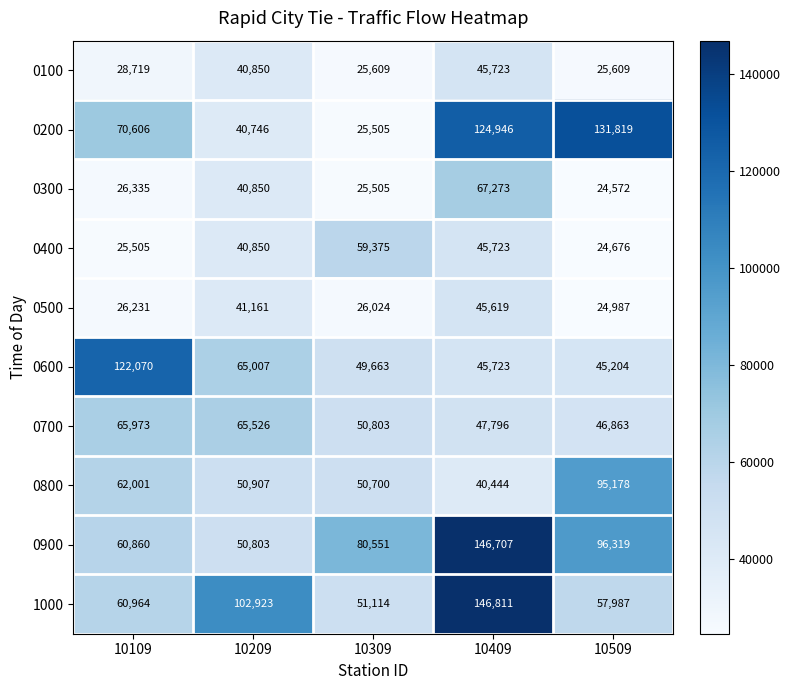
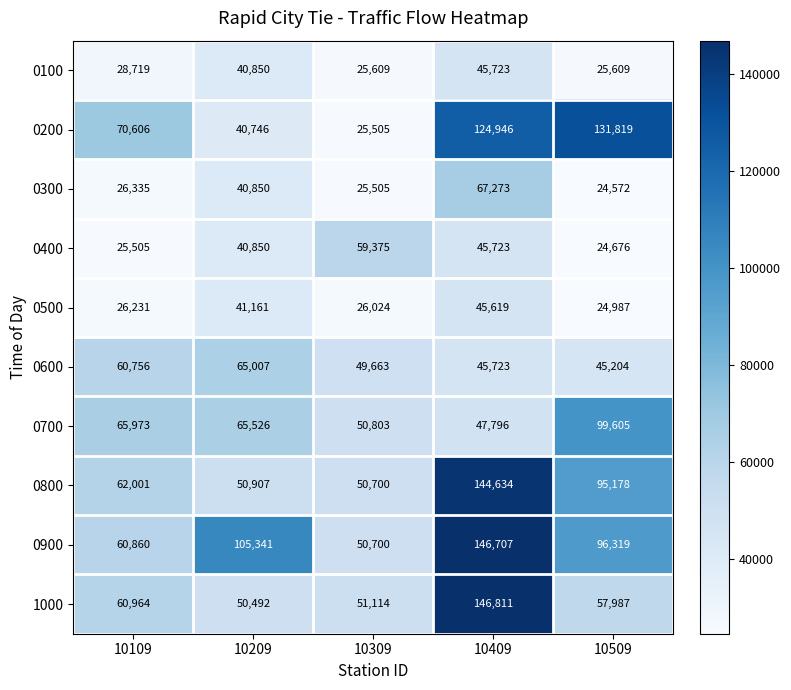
0600, 10109: 122,070 -> 60,756
0700, 10509: 46,863 -> 99,605
0800, 10409: 40,444 -> 144,634
0900, 10209: 50,803 -> 105,341
0900, 10309: 80,551 -> 50,700
1000, 10209: 102,923 -> 50,492
